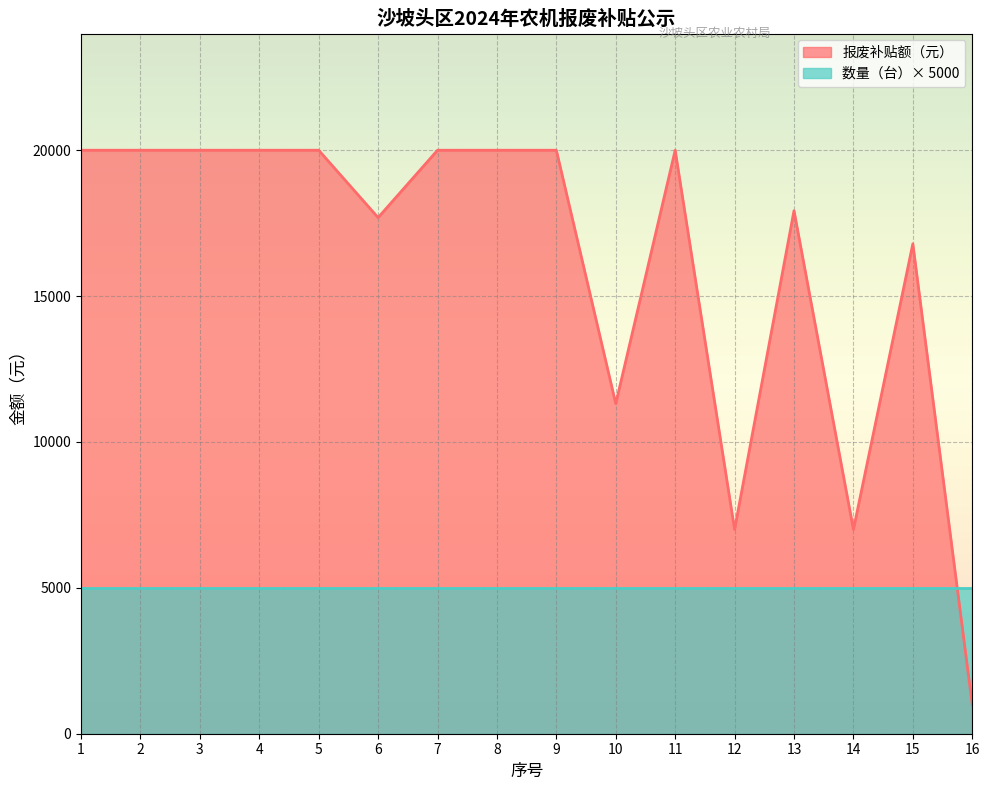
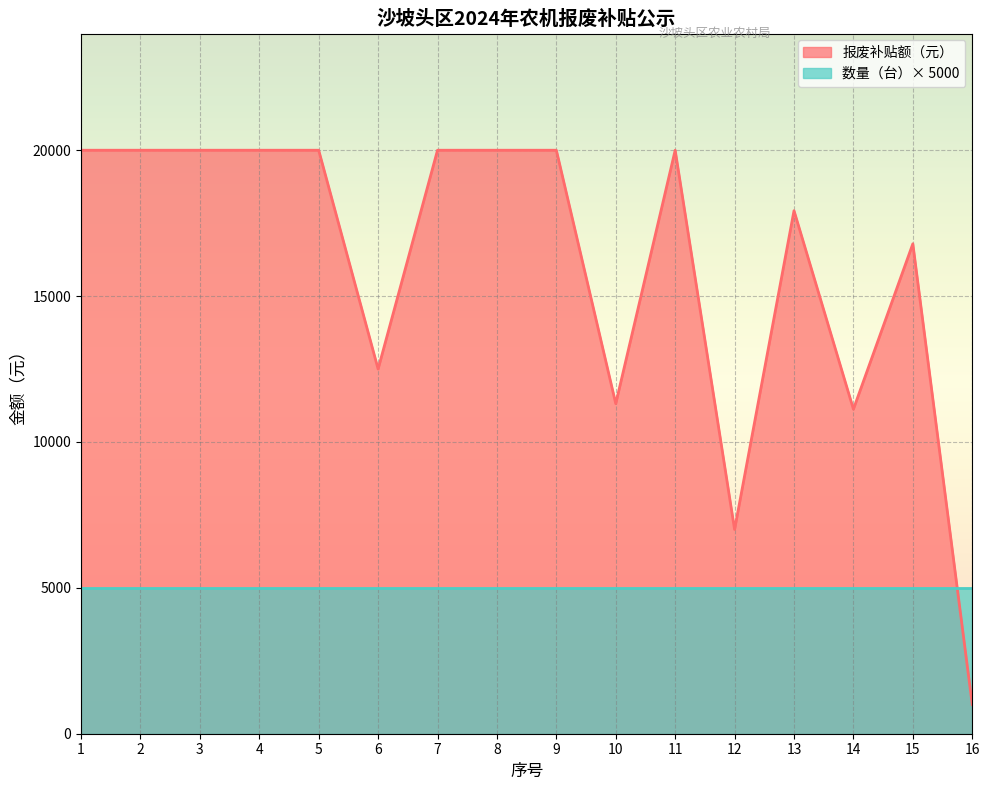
报废补贴额（元）, 6: 17700 -> 12500
报废补贴额（元）, 14: 7000 -> 11100
